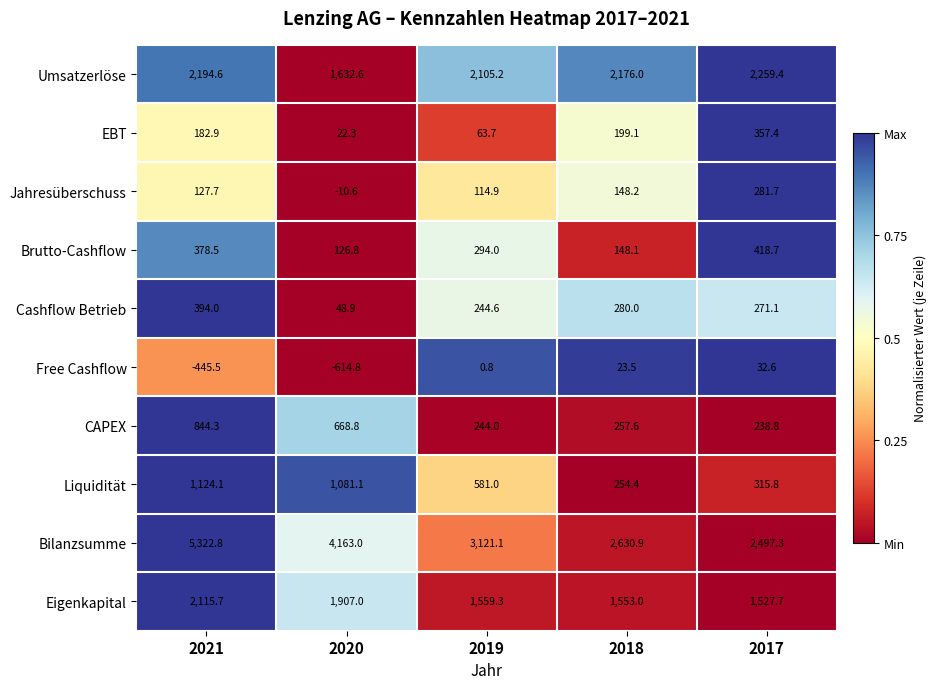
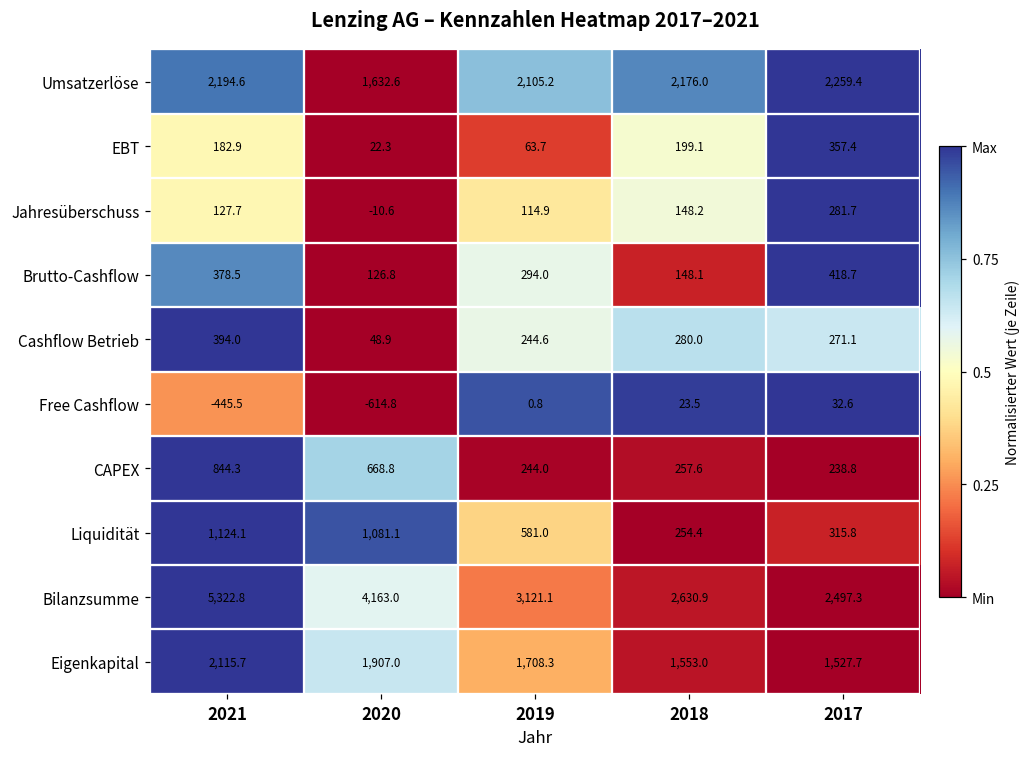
Eigenkapital, 2019: 1,559.3 -> 1,708.3
